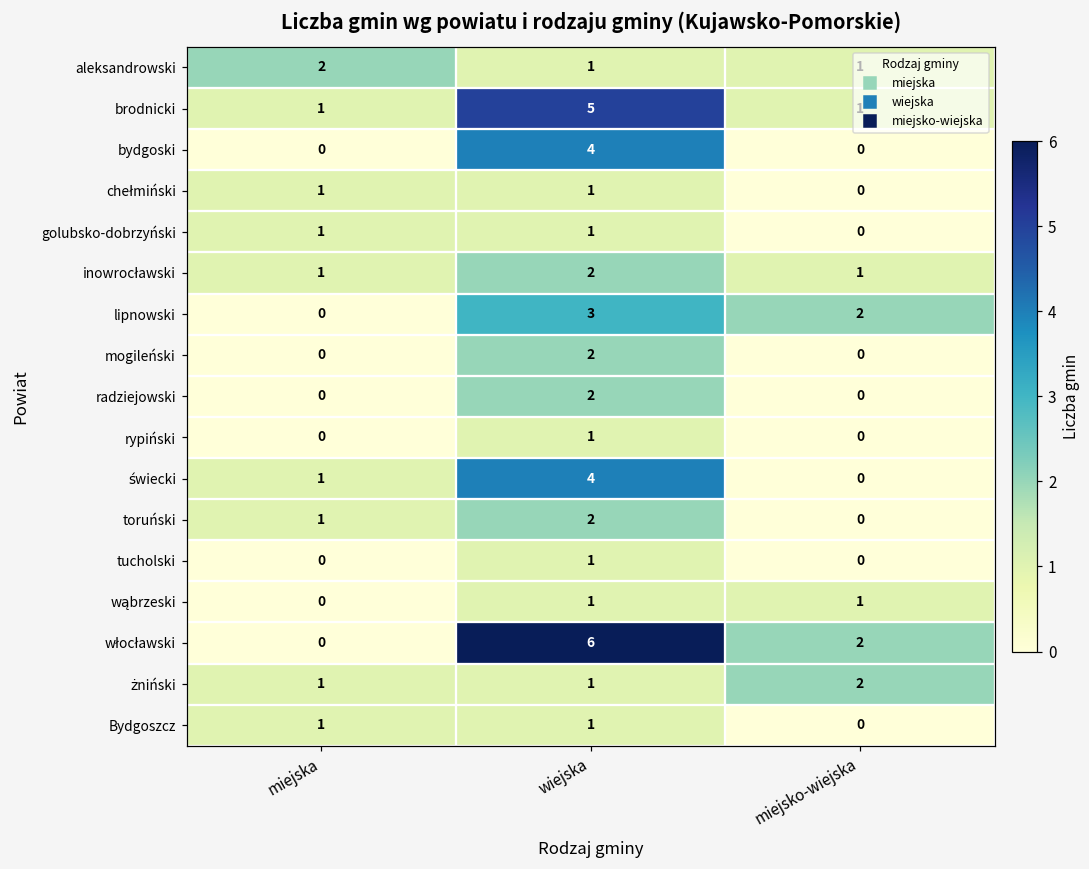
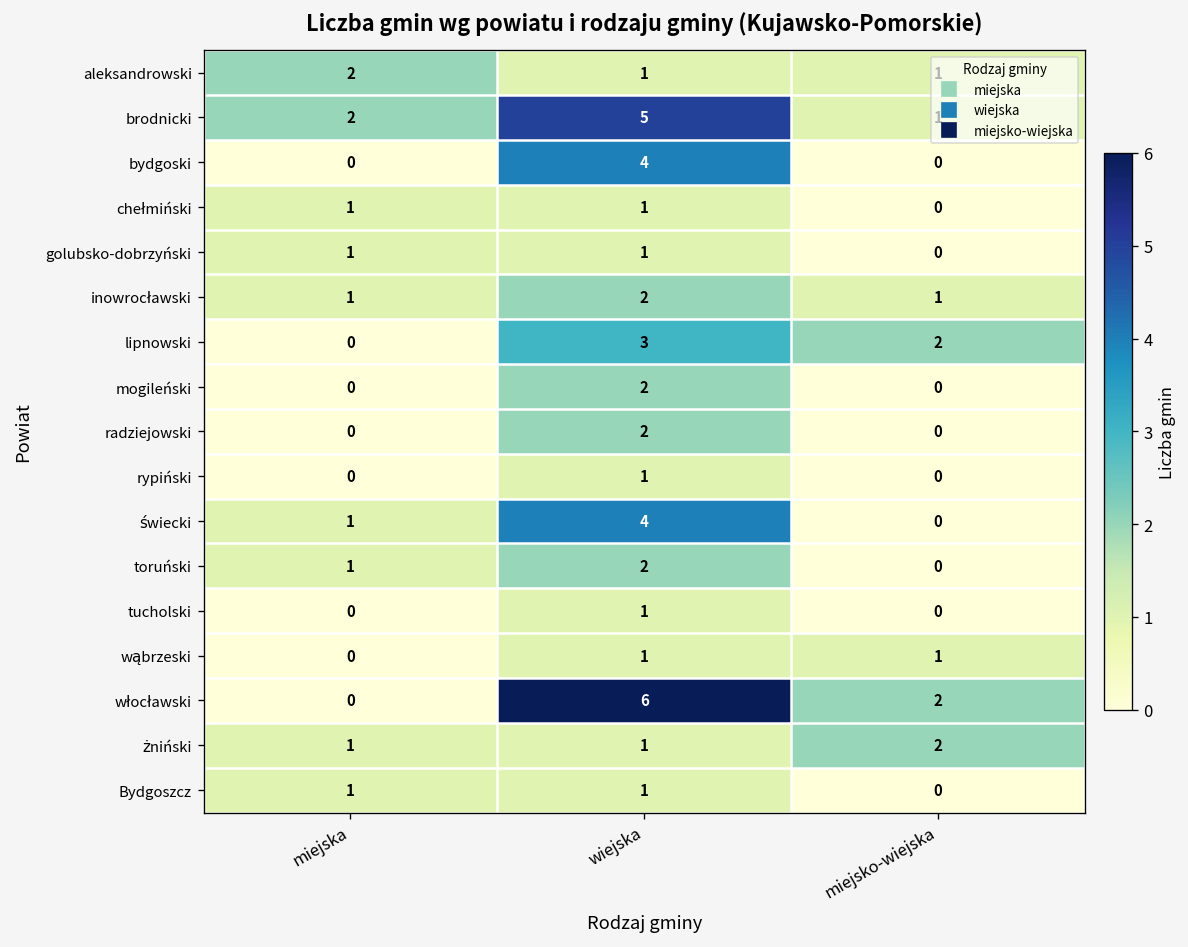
brodnicki, miejska: 1 -> 2
